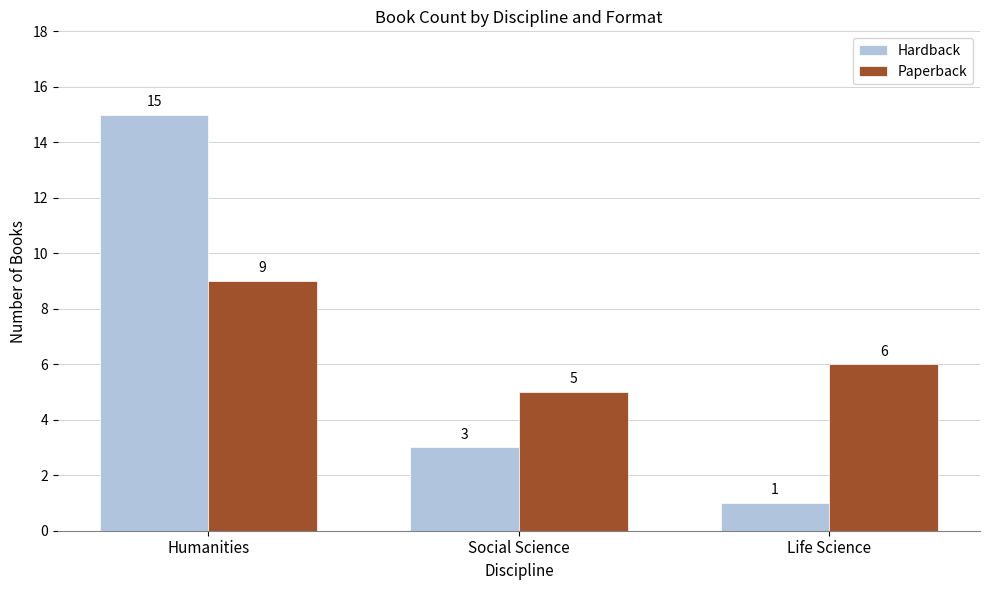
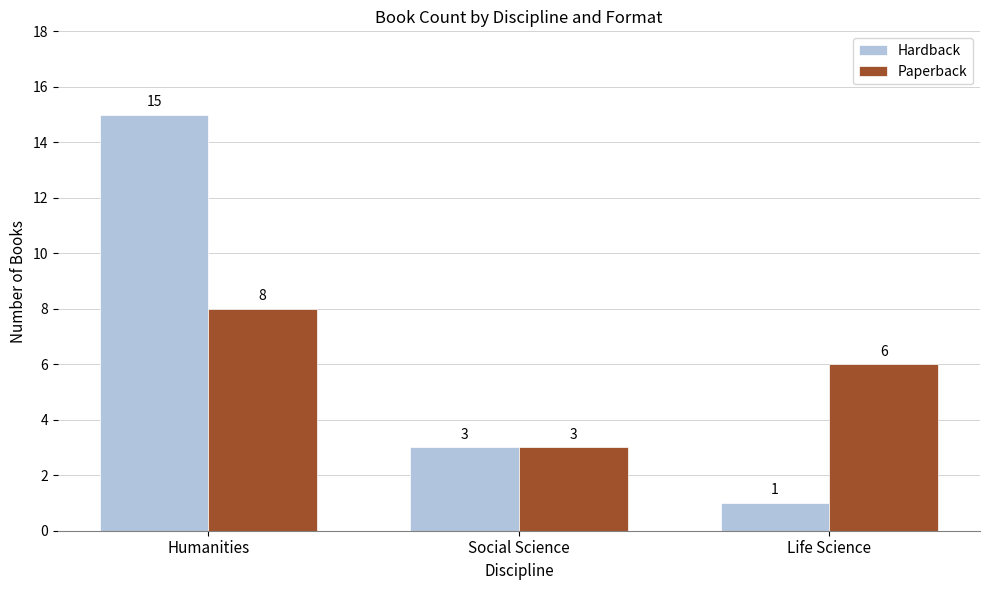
Paperback, Humanities: 9 -> 8
Paperback, Social Science: 5 -> 3
